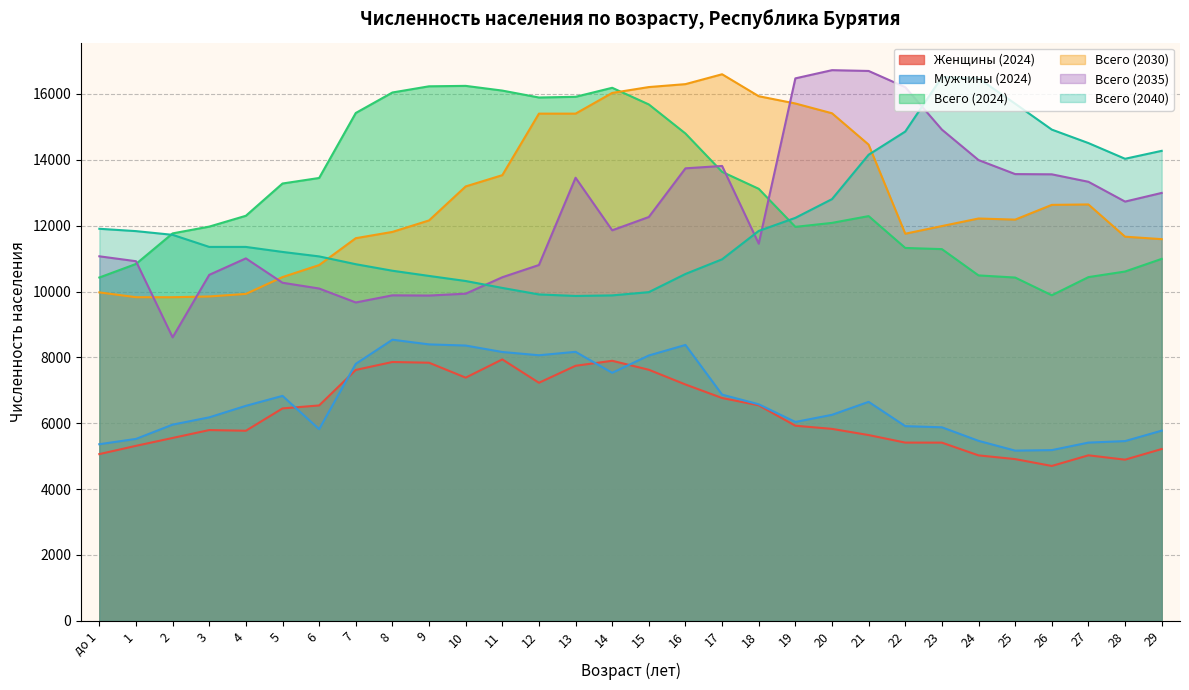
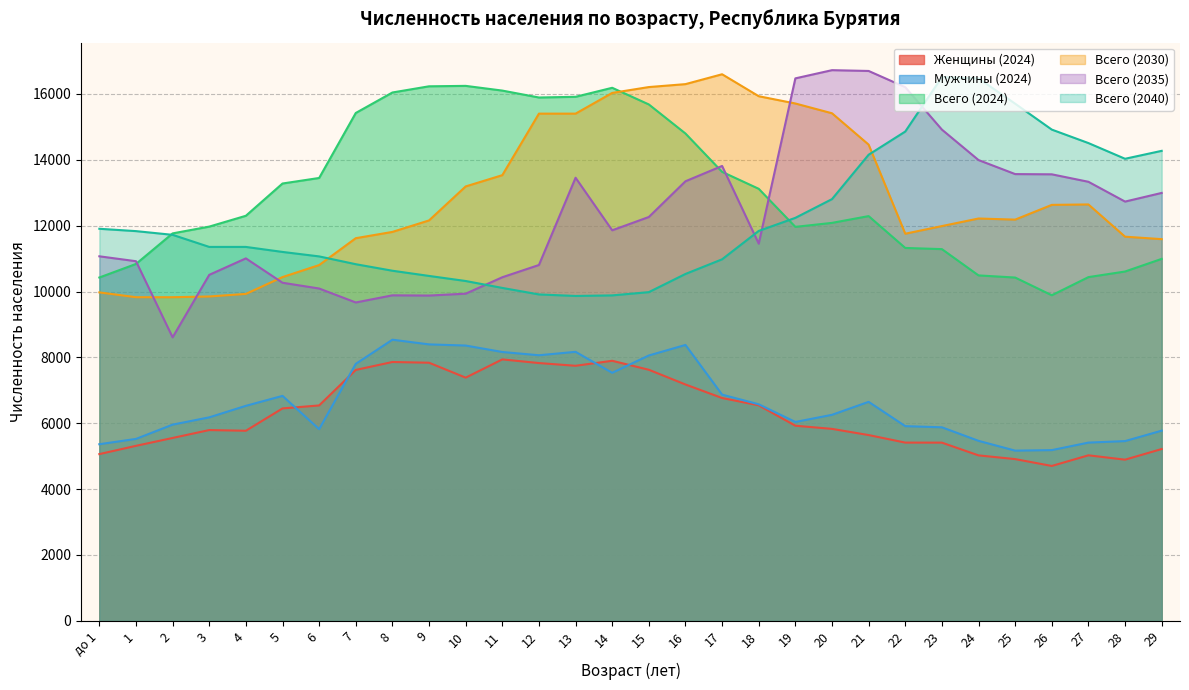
Женщины (2024), 12: 7200 -> 7800
Всего (2035), 16: 13700 -> 13300
